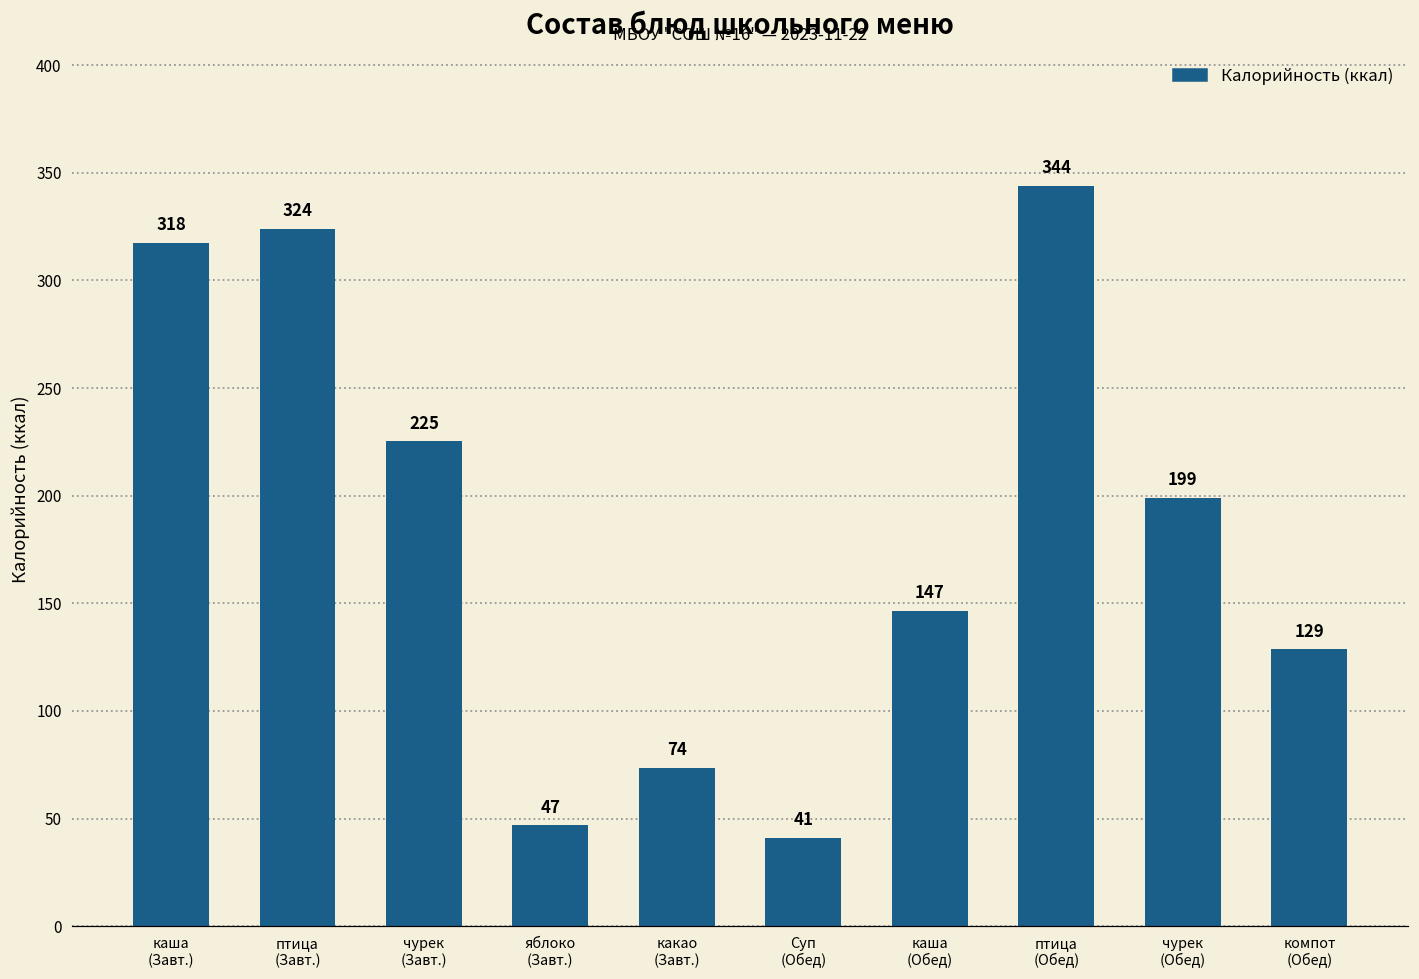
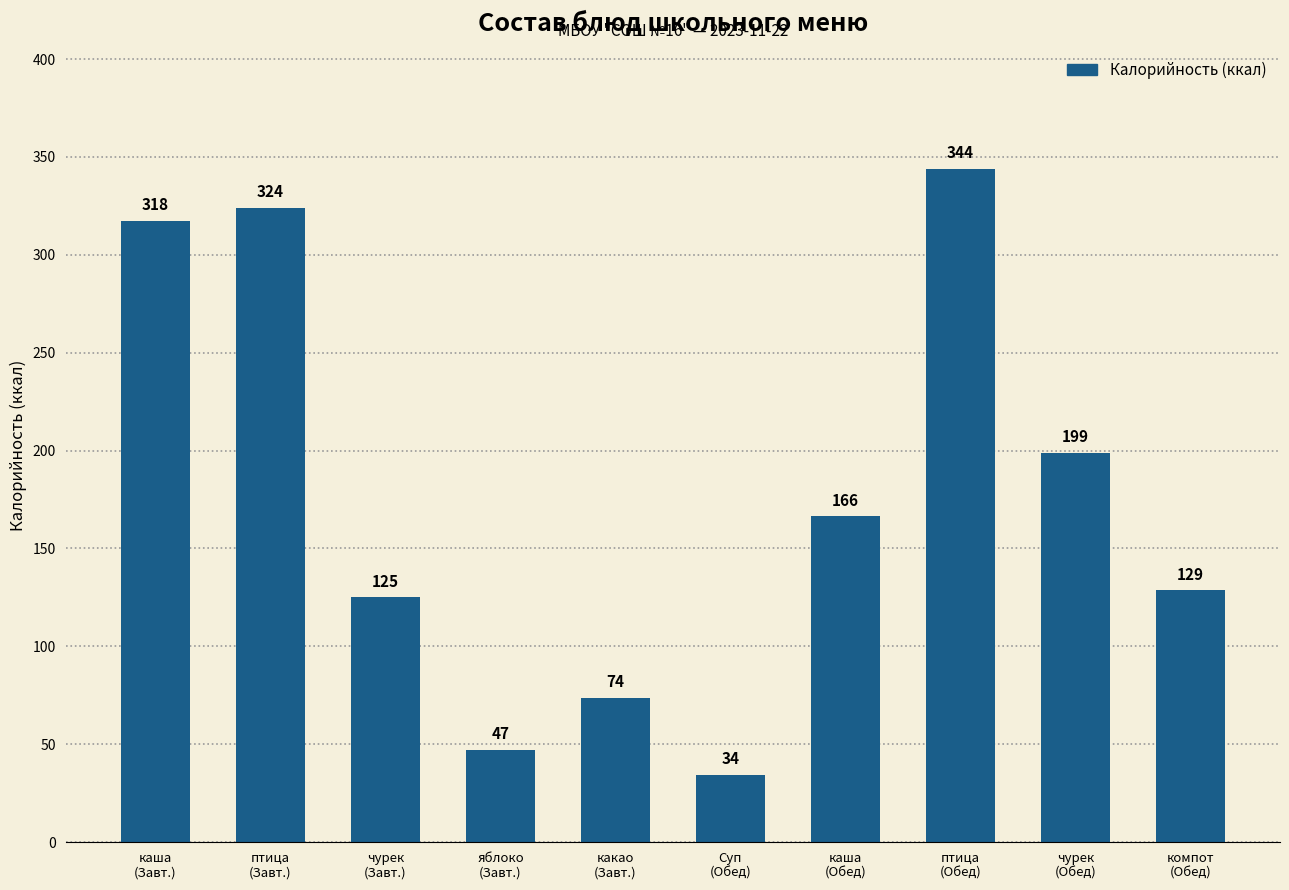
чурек (Завт.): 225 -> 125
Суп (Обед): 41 -> 34
каша (Обед): 147 -> 166
